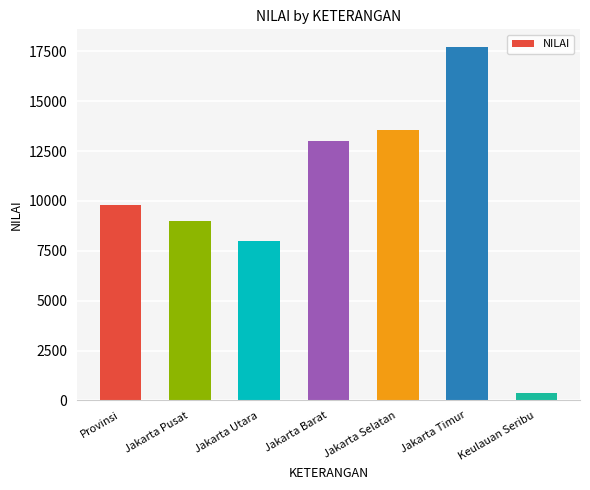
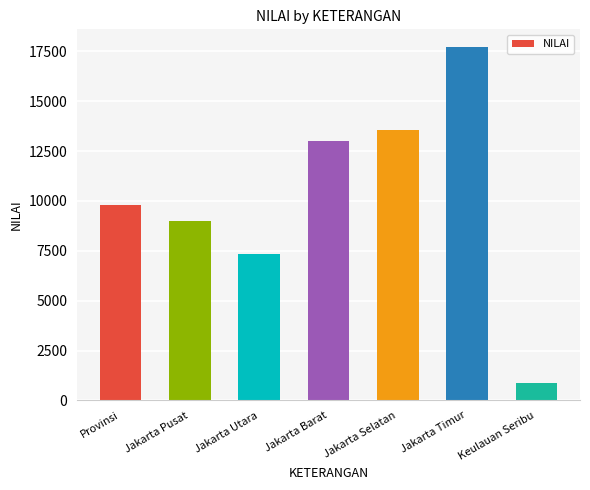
Jakarta Utara: 8000 -> 7300
Keulauan Seribu: 400 -> 900
